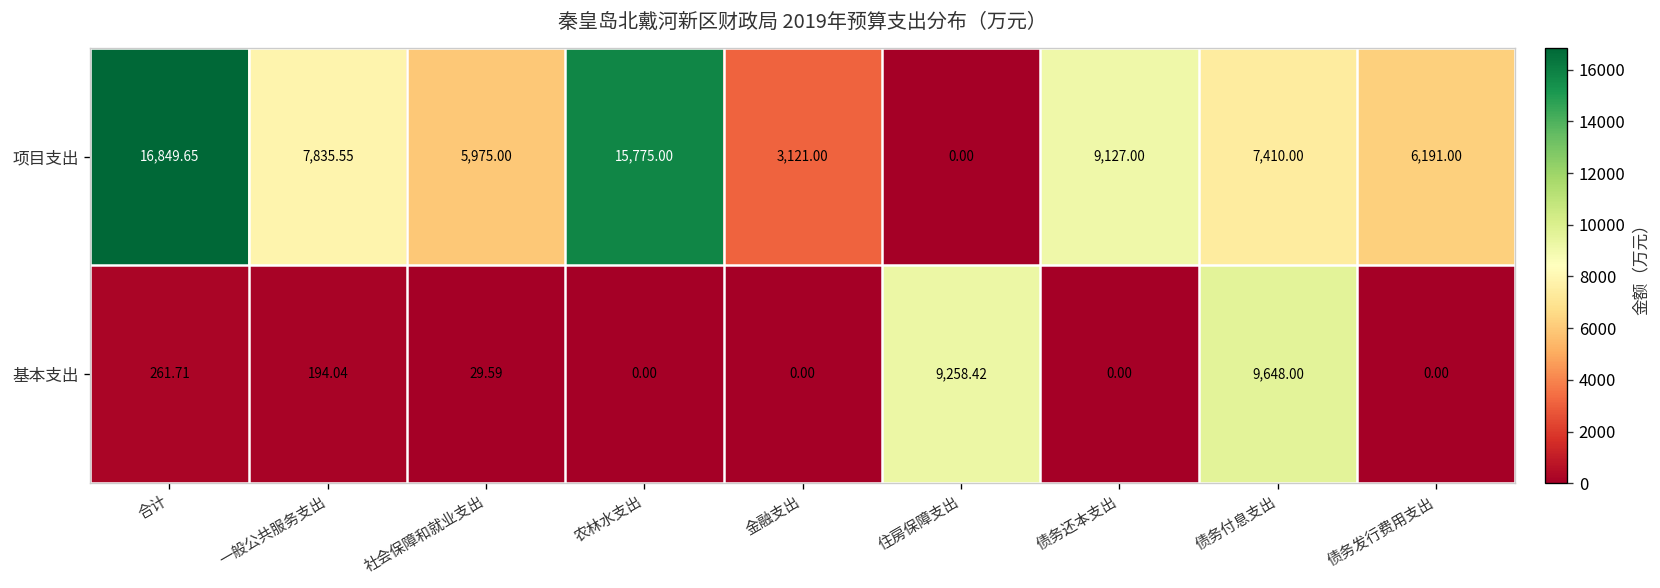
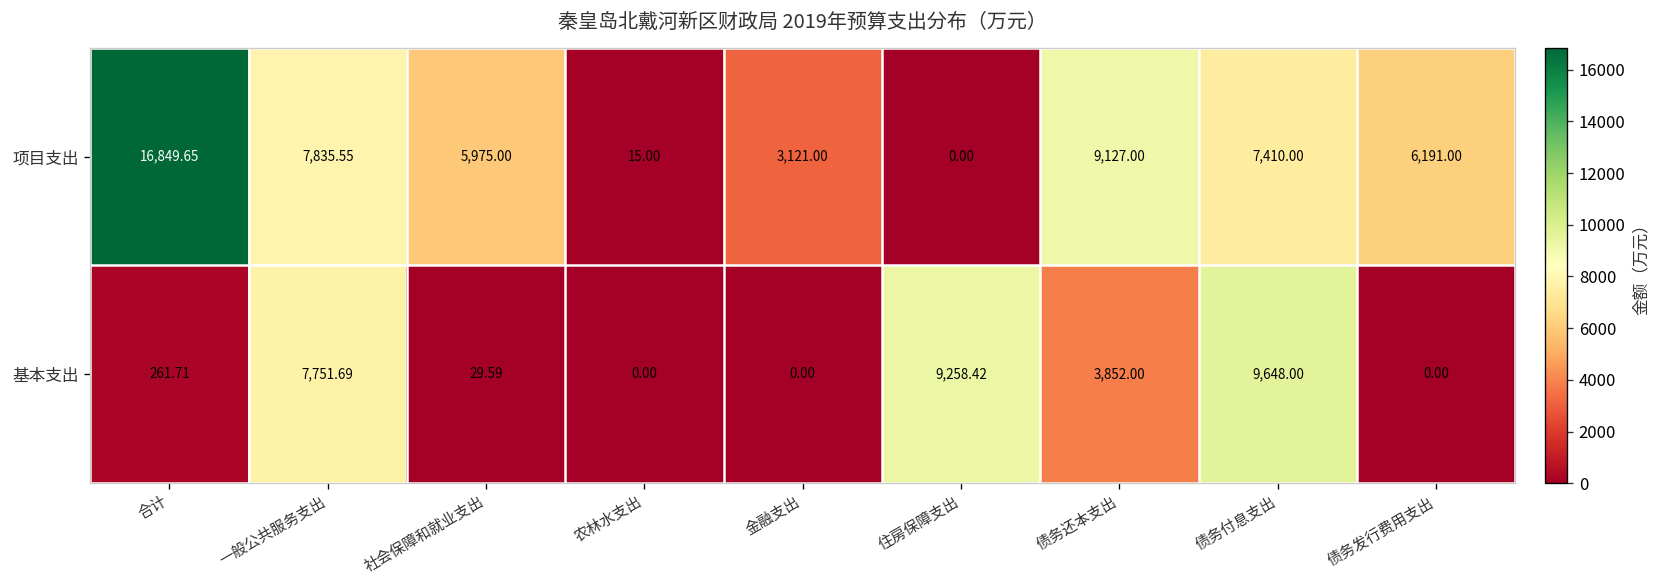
项目支出, 农林水支出: 15,775.00 -> 15.00
基本支出, 一般公共服务支出: 194.04 -> 7,751.69
基本支出, 债务还本支出: 0.00 -> 3,852.00
